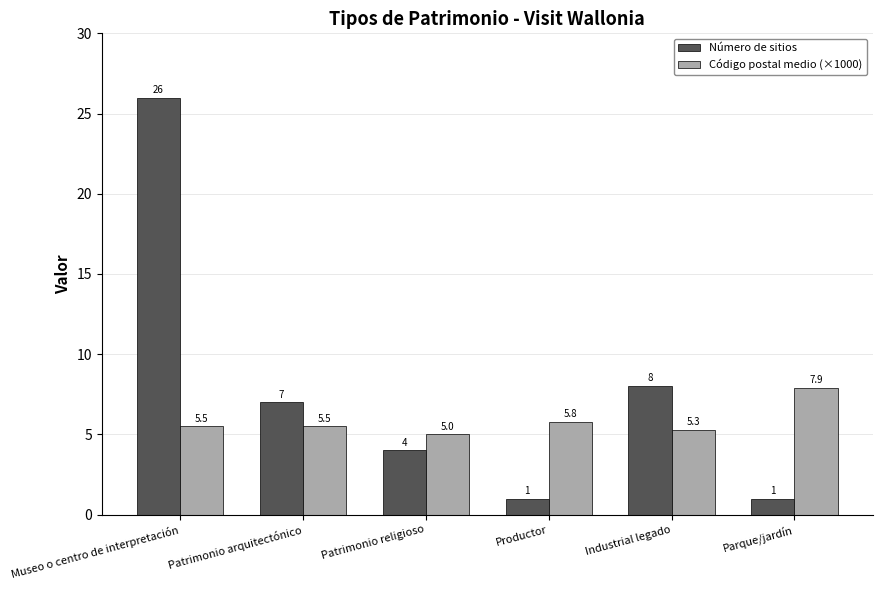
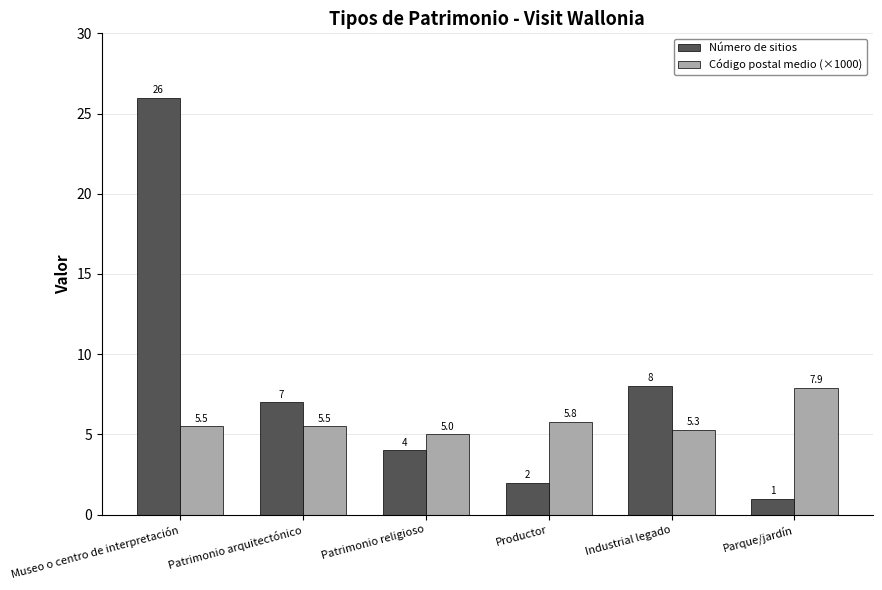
Número de sitios, Productor: 1 -> 2
